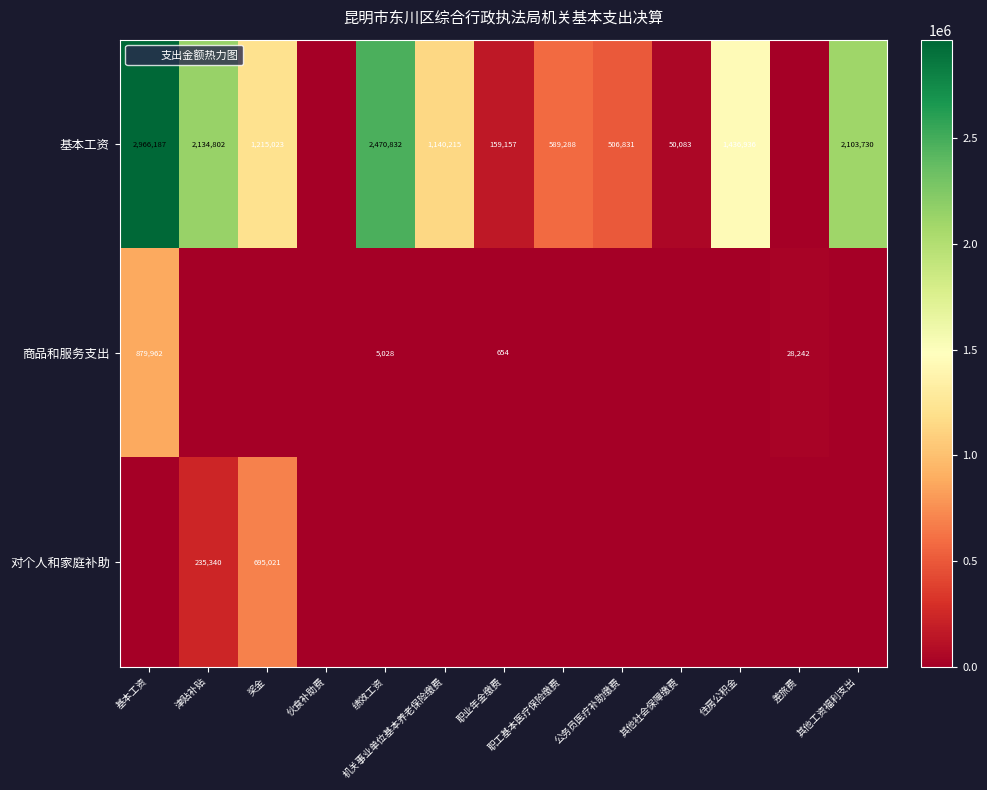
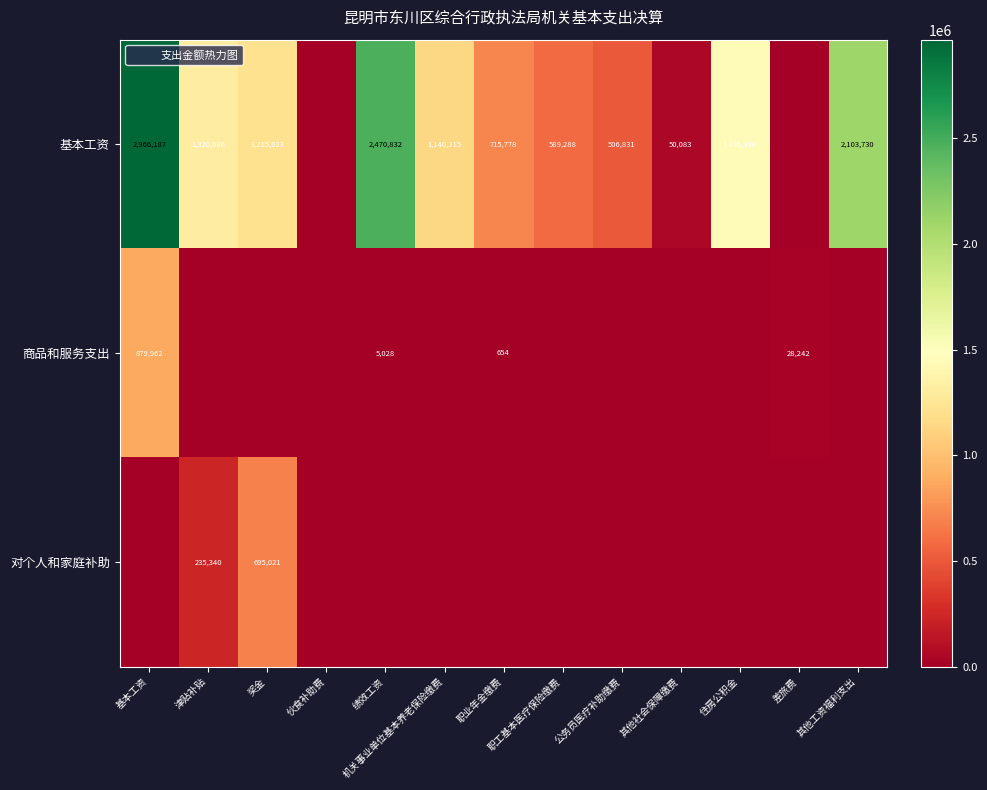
基本工资, 津贴补贴: 2,134,802 -> 1,320,086
基本工资, 职业年金缴费: 159,157 -> 715,778
